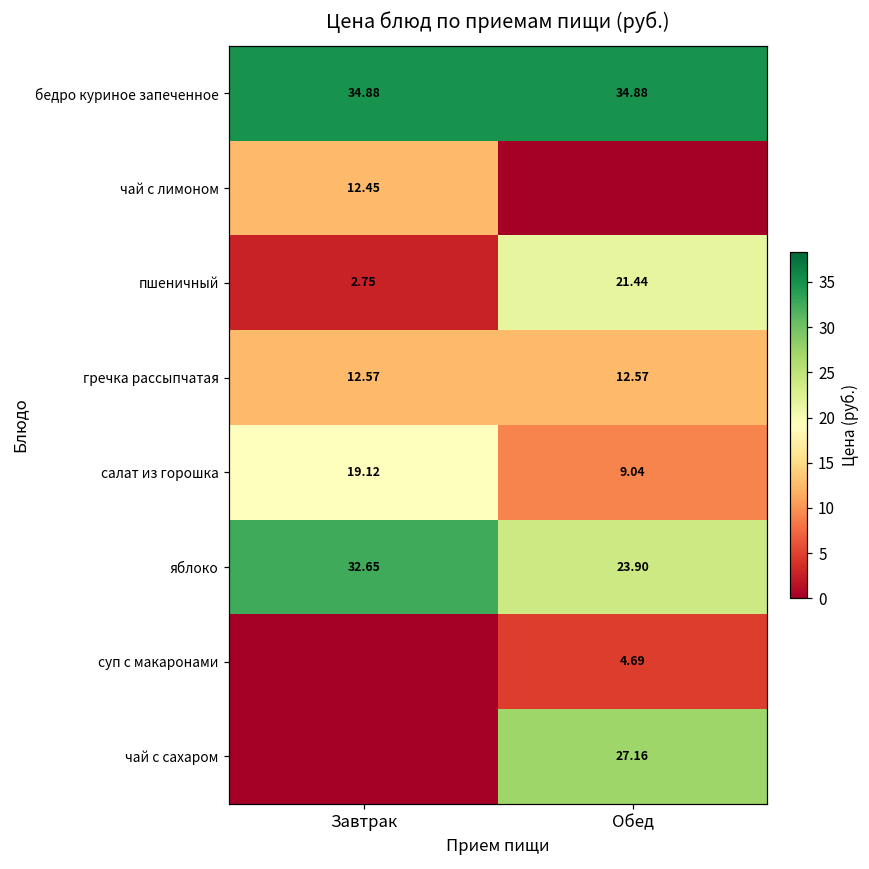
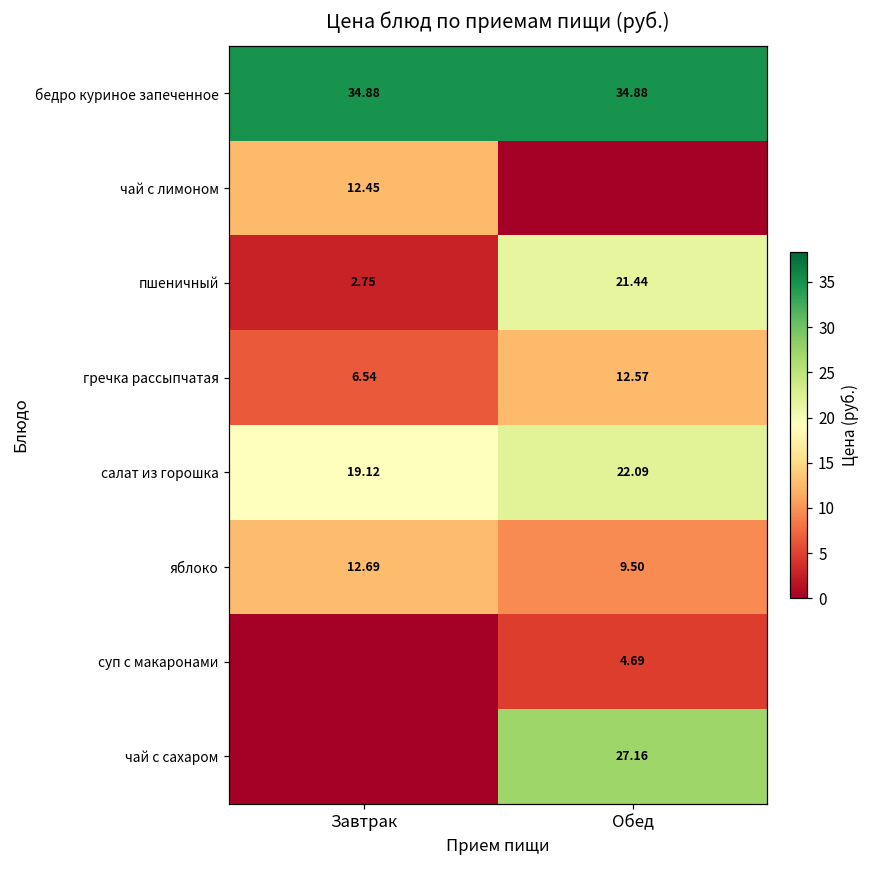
гречка рассыпчатая, Завтрак: 12.57 -> 6.54
салат из горошка, Обед: 9.04 -> 22.09
яблоко, Завтрак: 32.65 -> 12.69
яблоко, Обед: 23.90 -> 9.50
